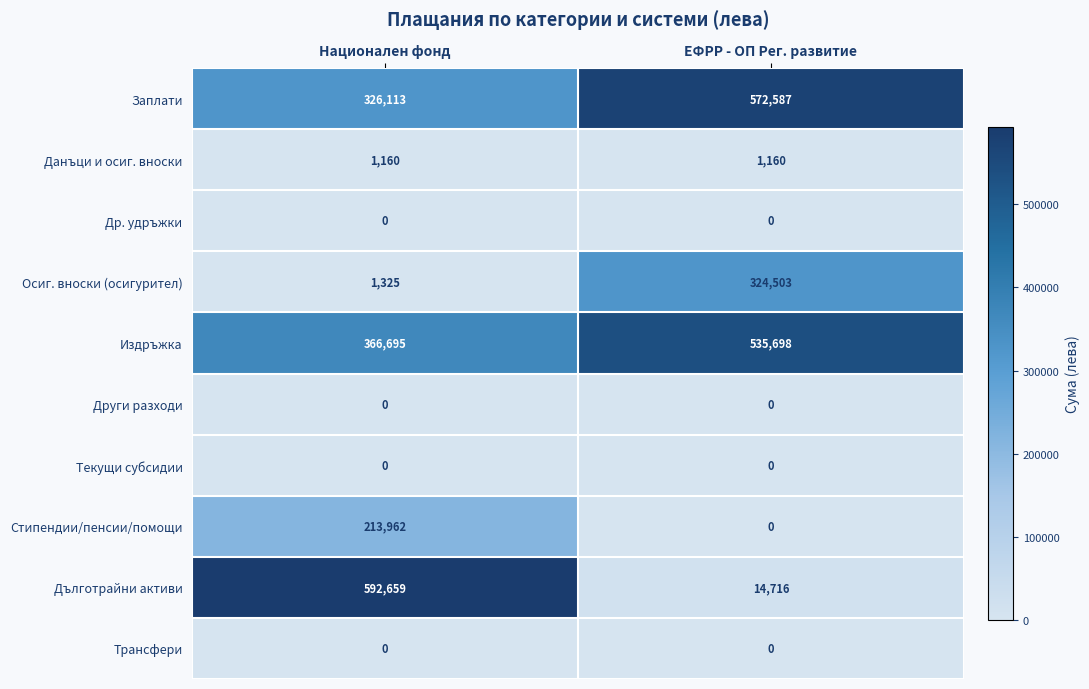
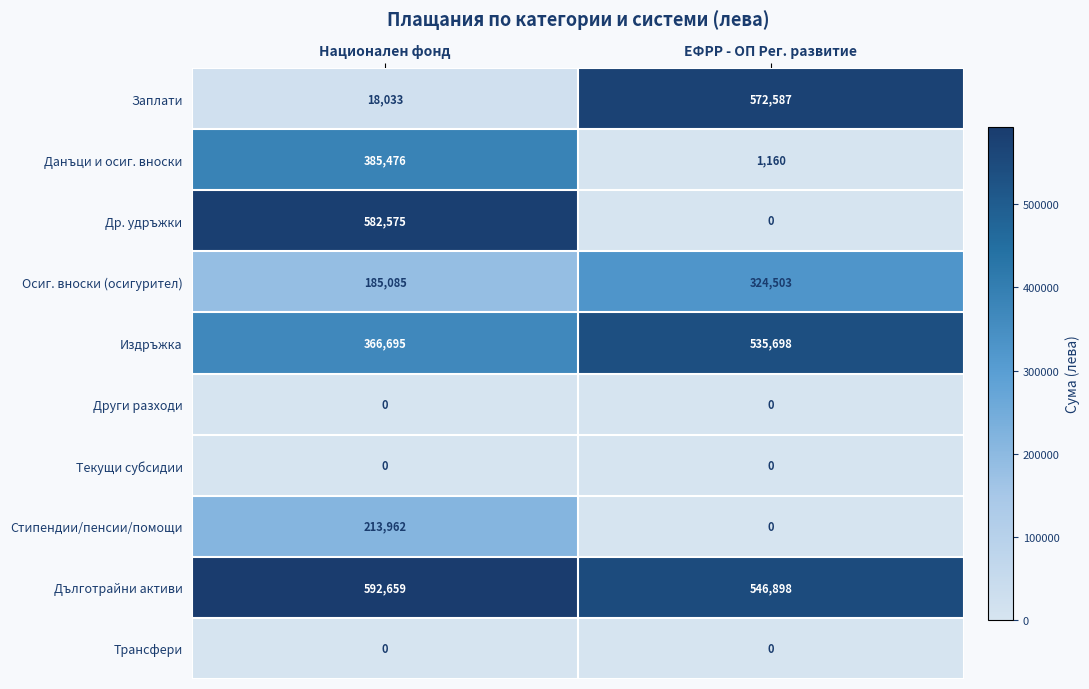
Заплати, Национален фонд: 326,113 -> 18,033
Данъци и осиг. вноски, Национален фонд: 1,160 -> 385,476
Др. удръжки, Национален фонд: 0 -> 582,575
Осиг. вноски (осигурител), Национален фонд: 1,325 -> 185,085
Дълготрайни активи, ЕФРР - ОП Рег. развитие: 14,716 -> 546,898
